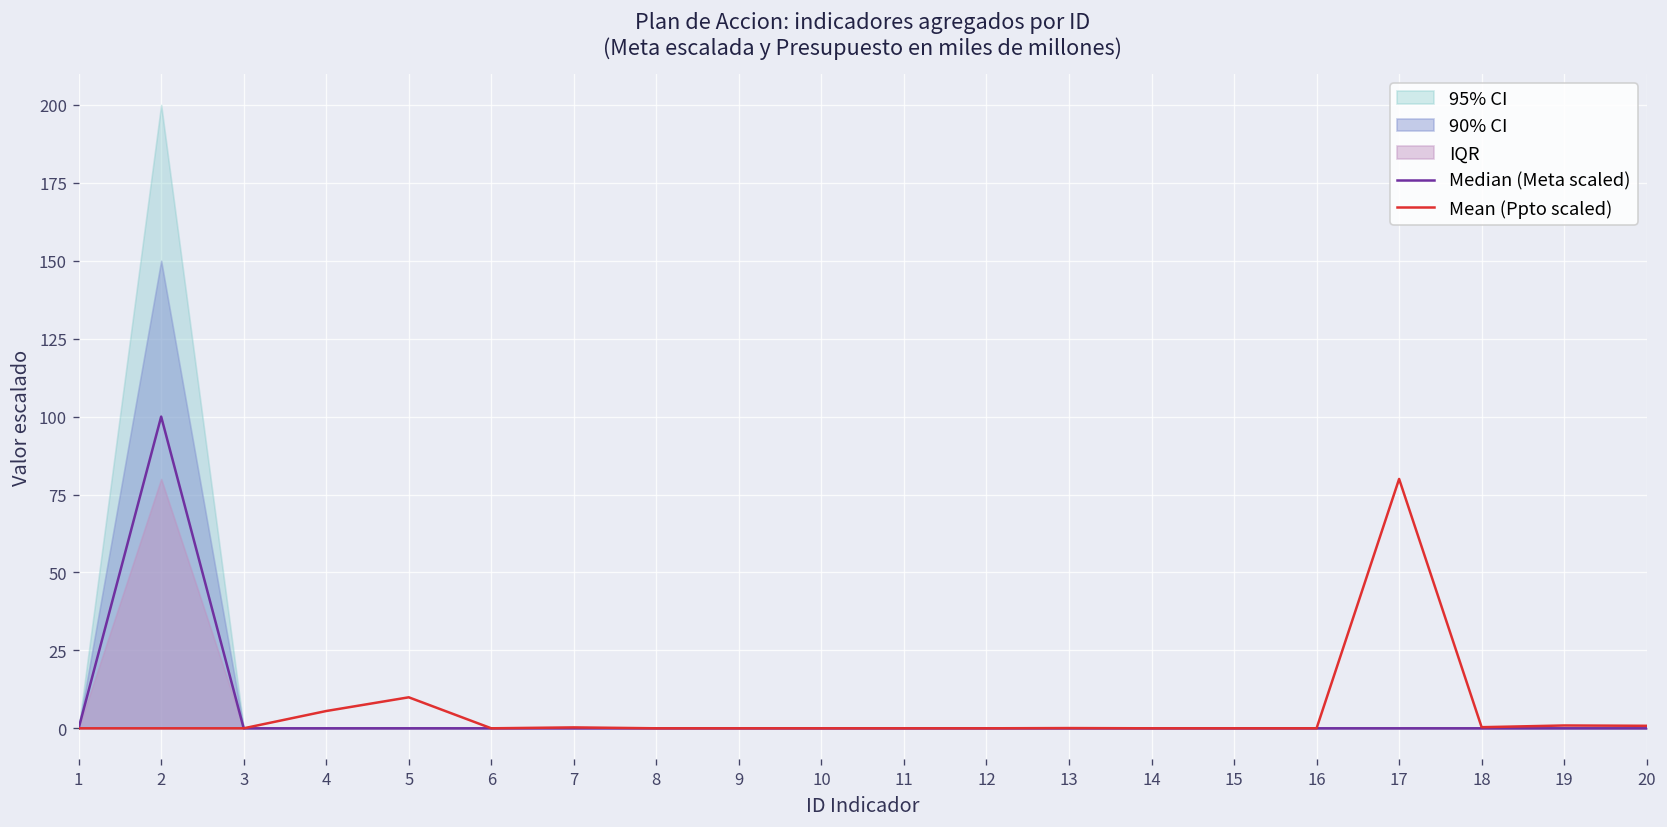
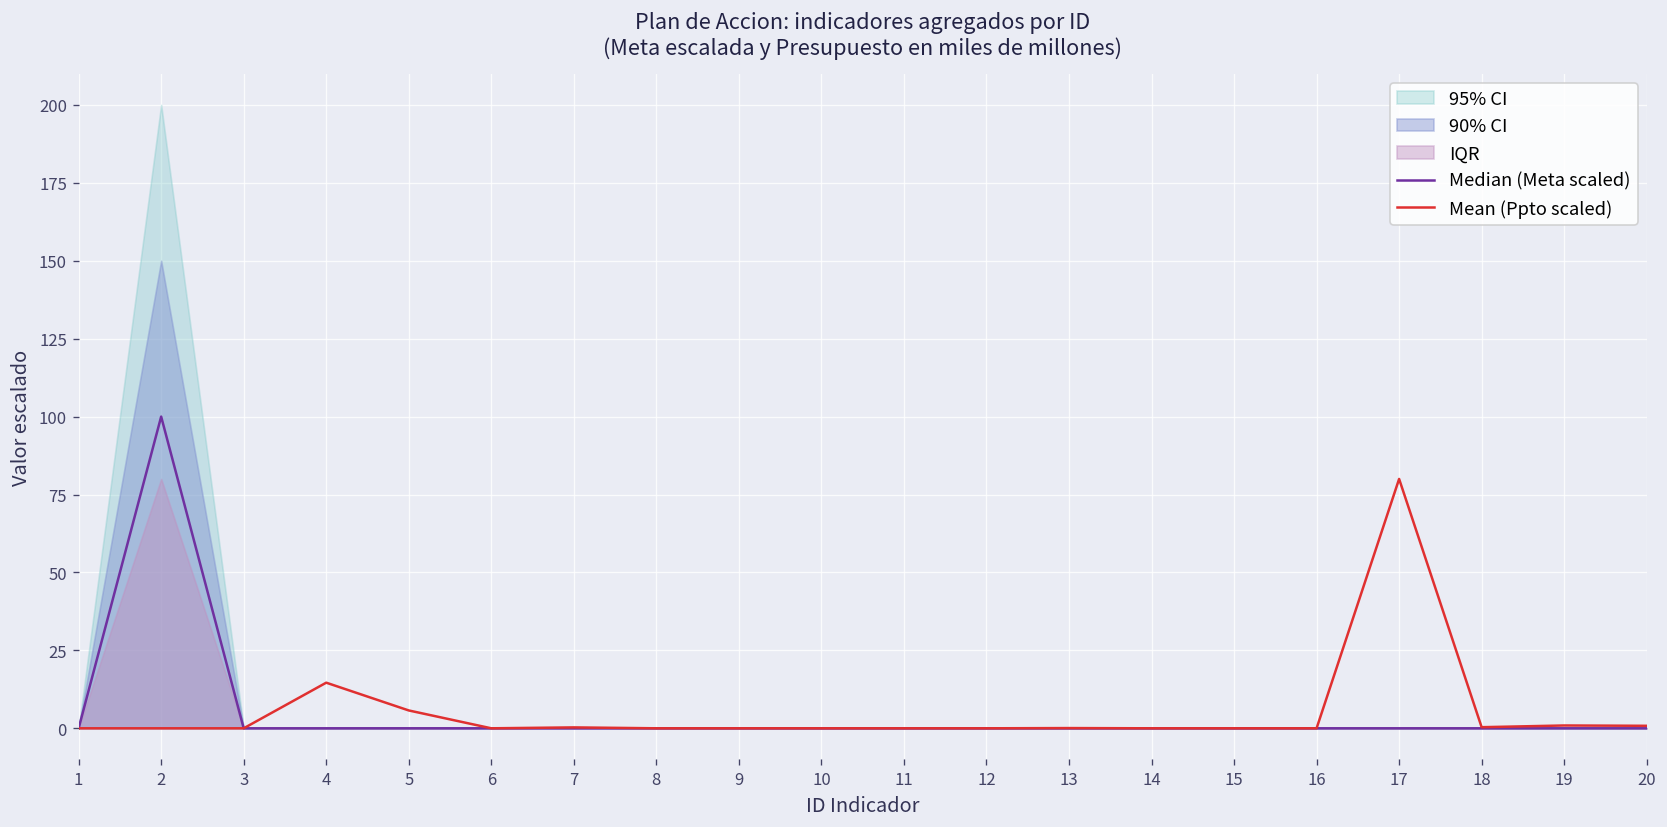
Mean (Ppto scaled), 4: 6 -> 15
Mean (Ppto scaled), 5: 10 -> 6
